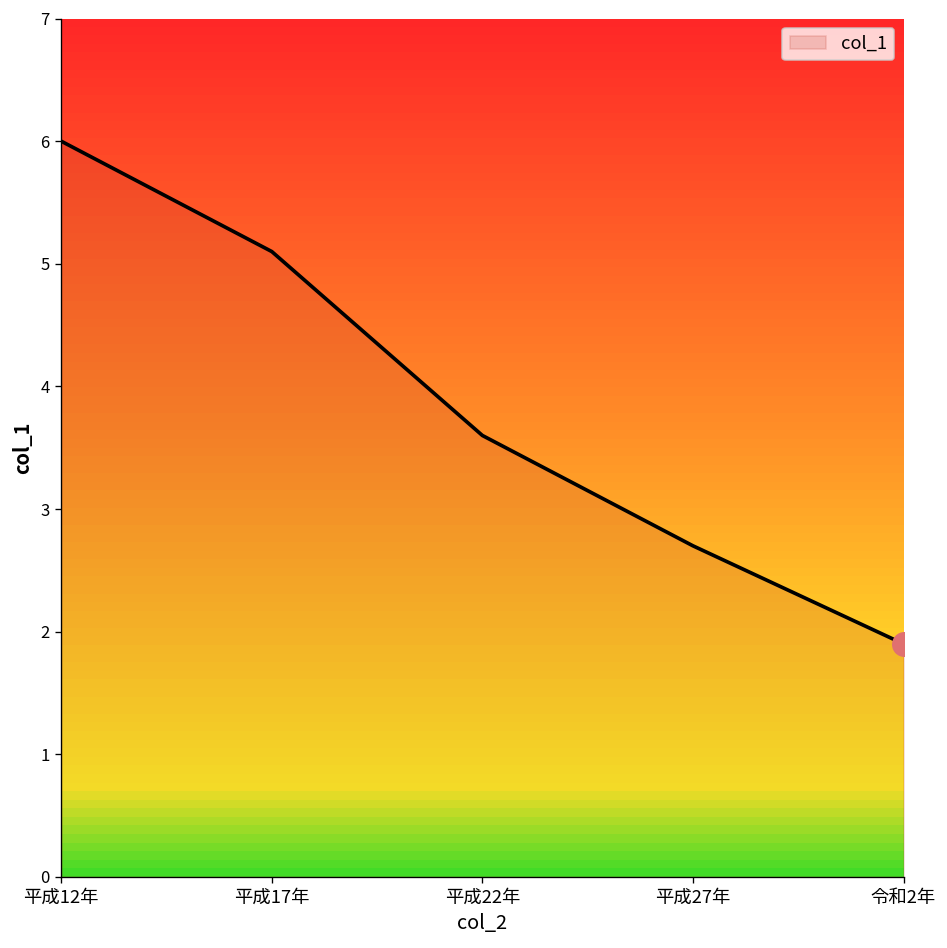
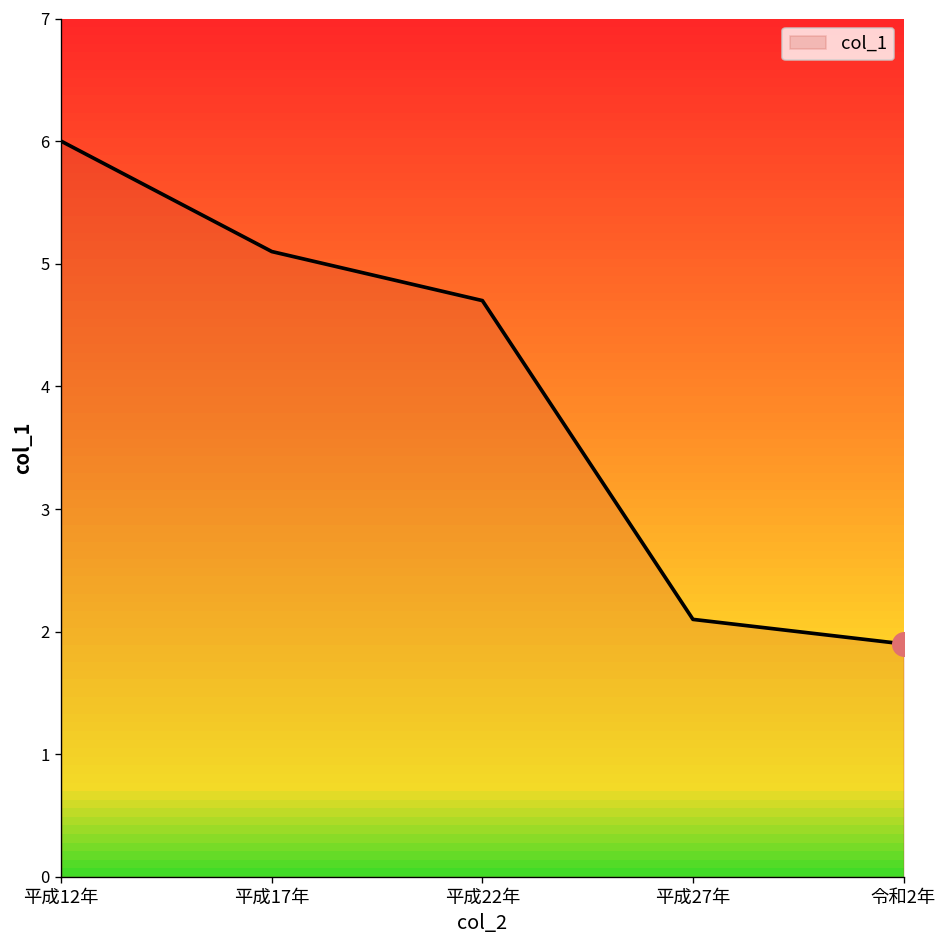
col_1, 平成22年: 3.6 -> 4.7
col_1, 平成27年: 2.7 -> 2.1
